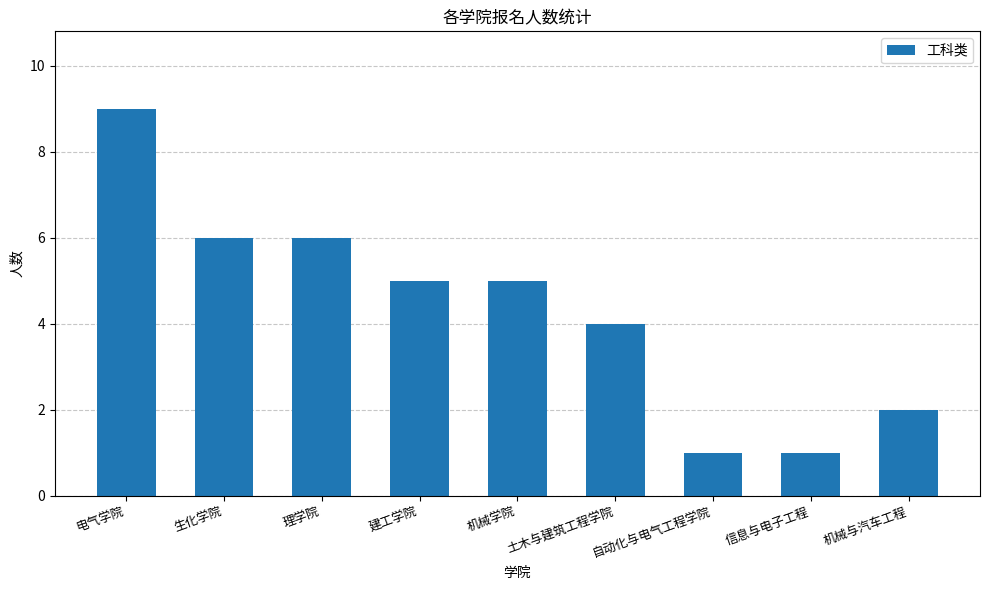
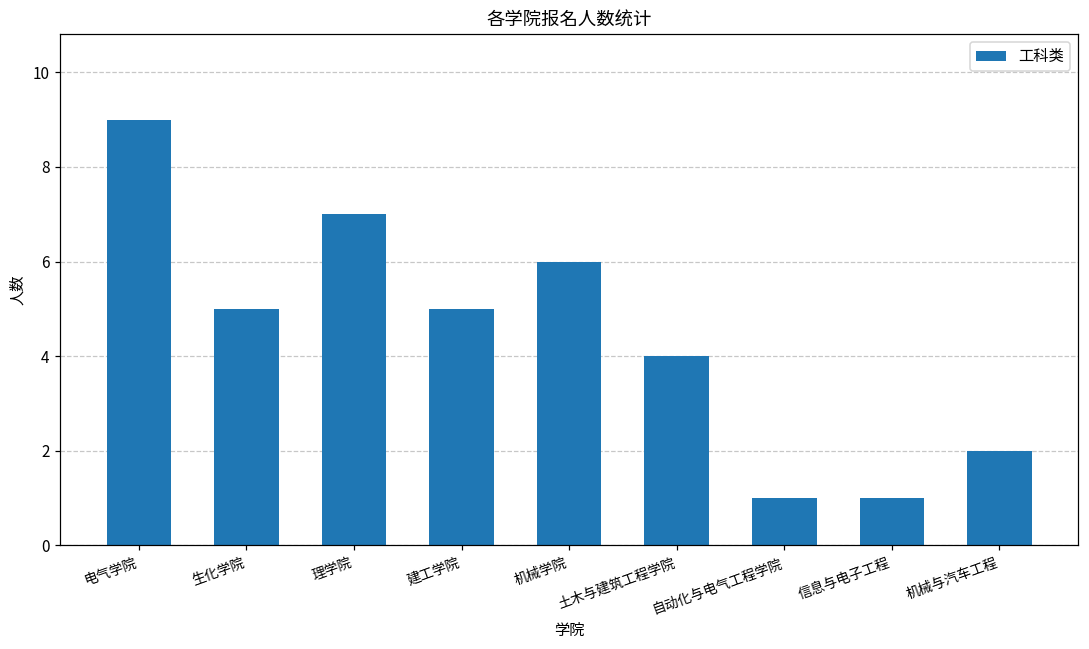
生化学院: 6 -> 5
理学院: 6 -> 7
机械学院: 5 -> 6
